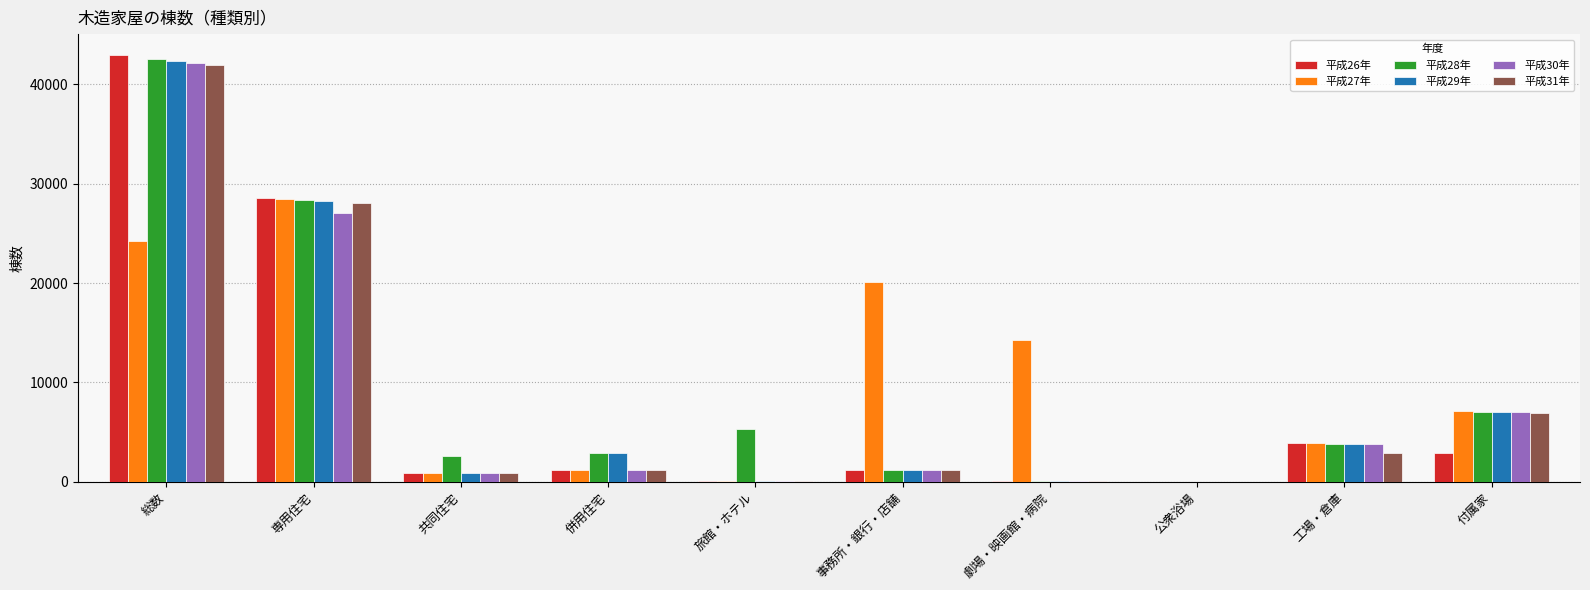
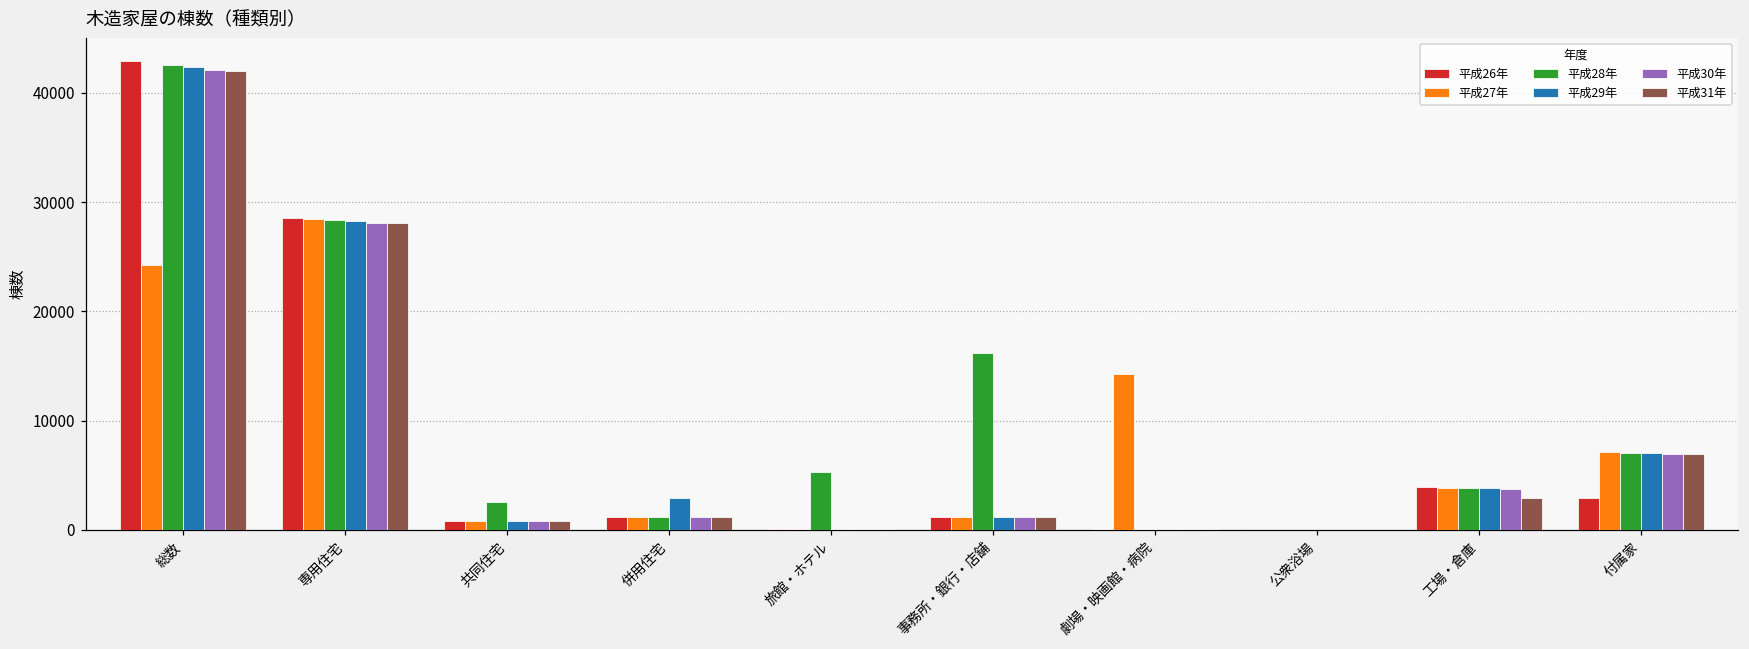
平成30年, 専用住宅: 27000 -> 28000
平成28年, 併用住宅: 3000 -> 1000
平成27年, 事務所・銀行・店舗: 20000 -> 1000
平成28年, 事務所・銀行・店舗: 1000 -> 16000
